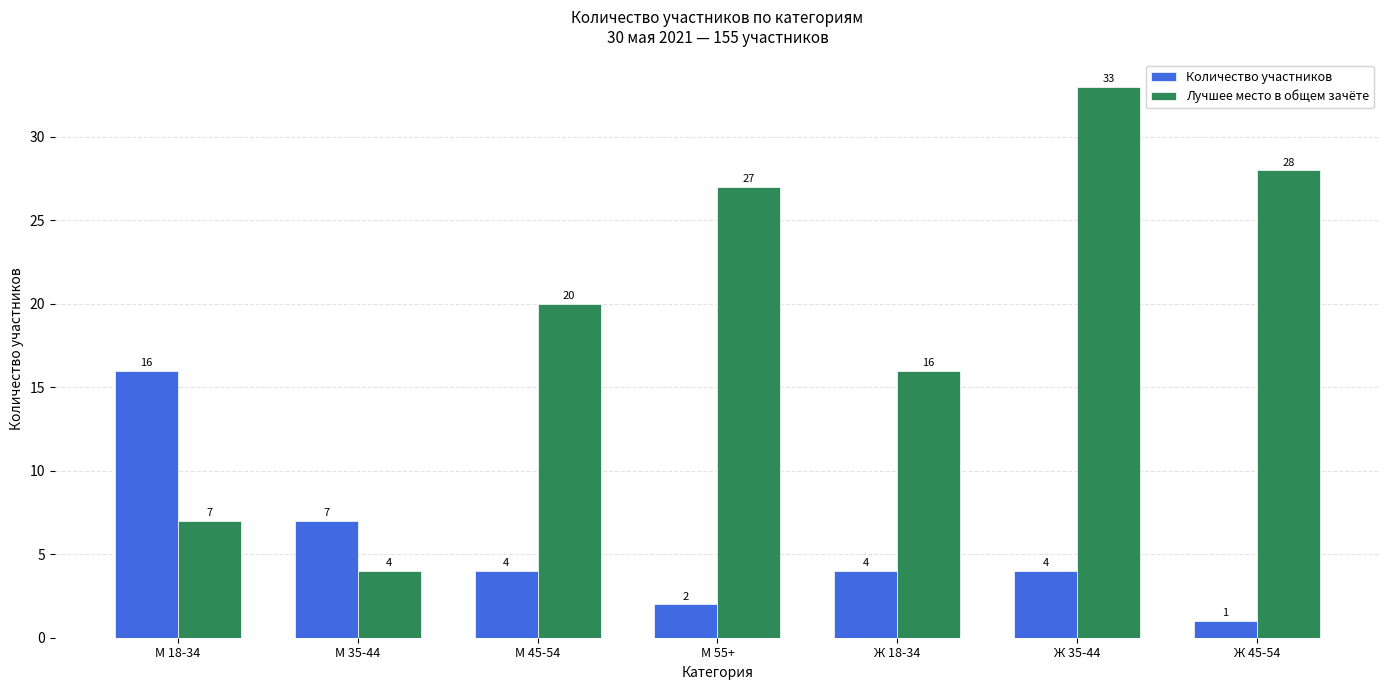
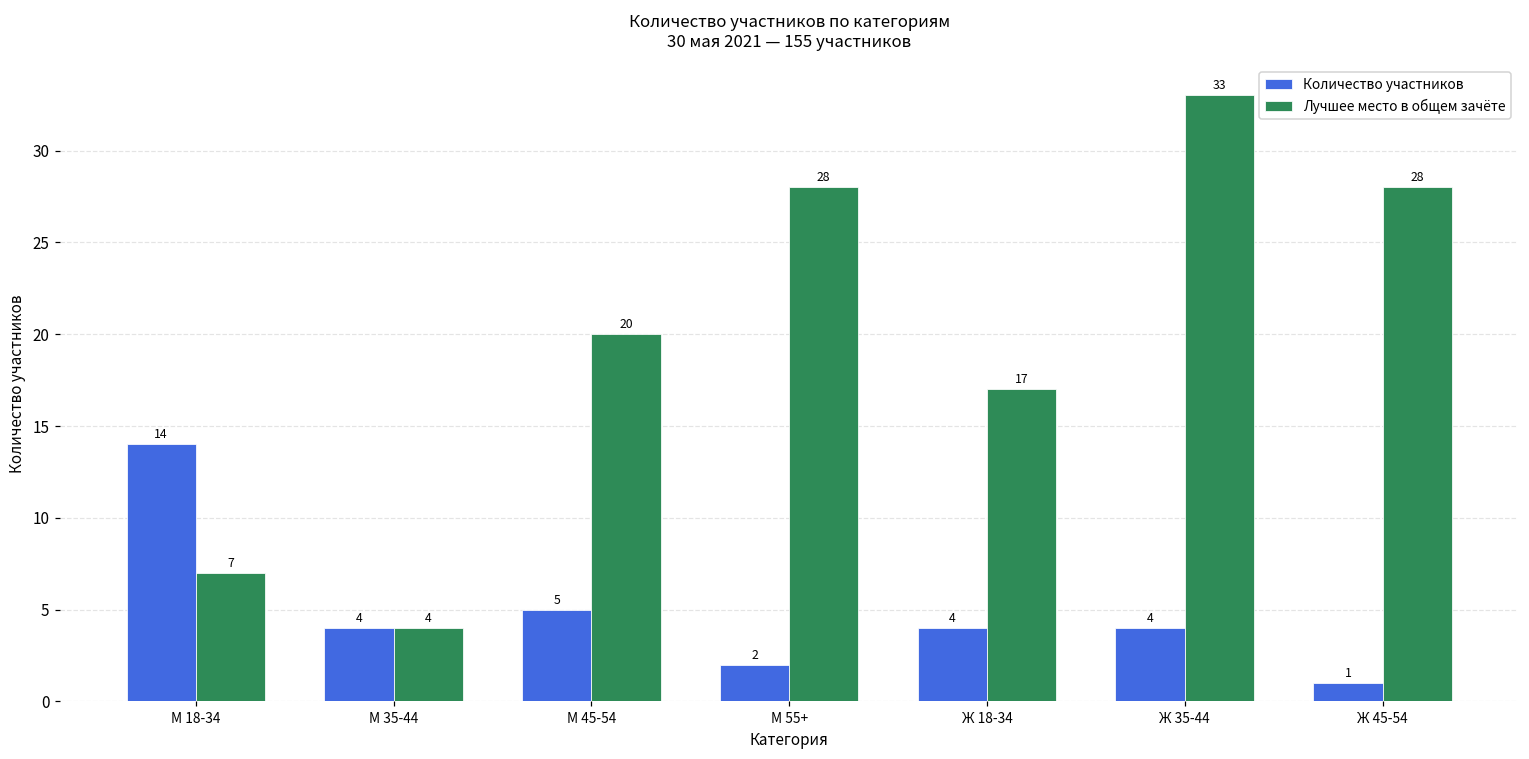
Количество участников, М 18-34: 16 -> 14
Количество участников, М 35-44: 7 -> 4
Количество участников, М 45-54: 4 -> 5
Лучшее место в общем зачёте, М 55+: 27 -> 28
Лучшее место в общем зачёте, Ж 18-34: 16 -> 17
